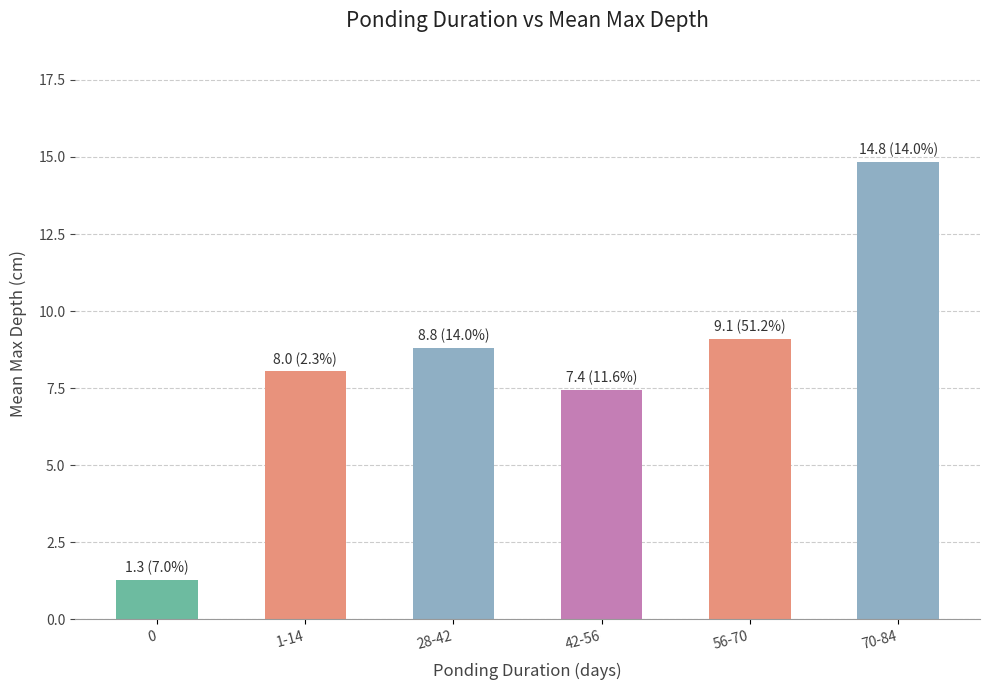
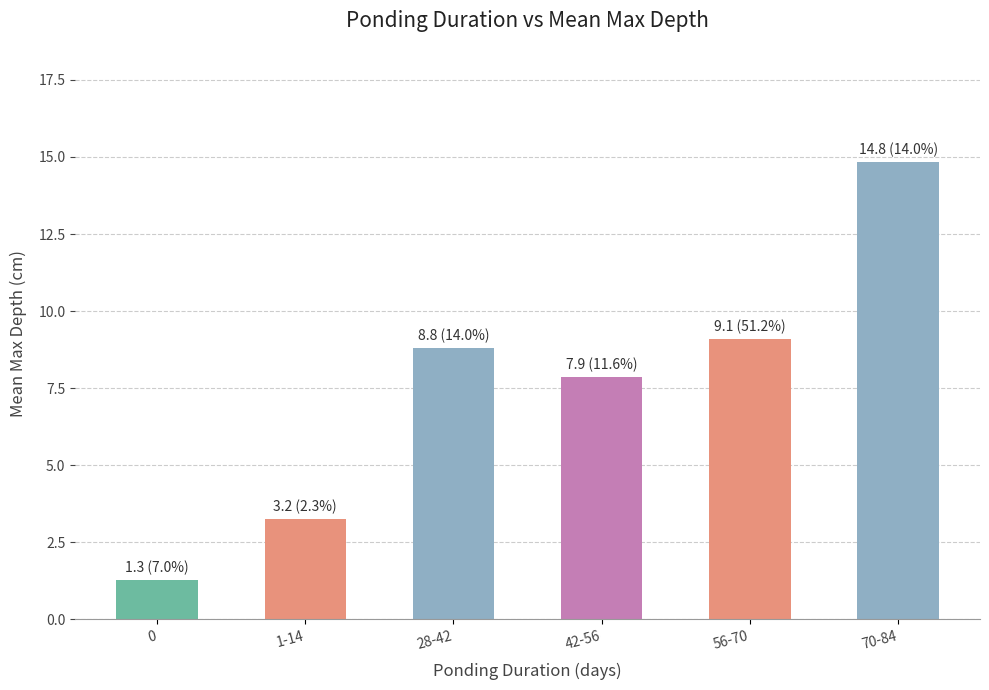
1-14: 8.0 -> 3.2
42-56: 7.4 -> 7.9
